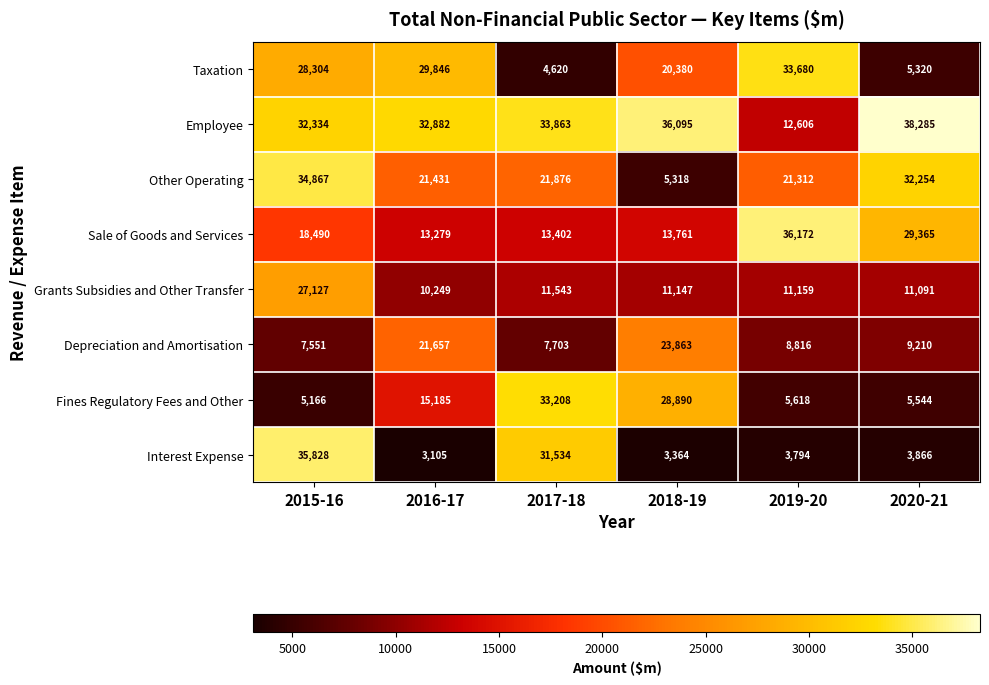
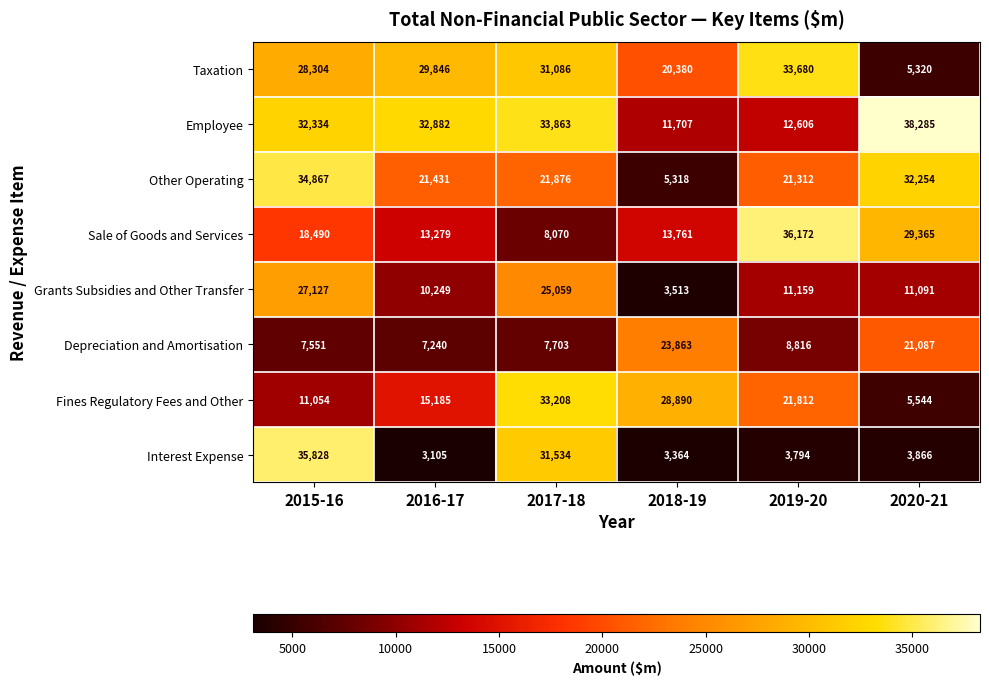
Taxation, 2017-18: 4,620 -> 31,086
Employee, 2018-19: 36,095 -> 11,707
Sale of Goods and Services, 2017-18: 13,402 -> 8,070
Grants Subsidies and Other Transfer, 2017-18: 11,543 -> 25,059
Grants Subsidies and Other Transfer, 2018-19: 11,147 -> 3,513
Depreciation and Amortisation, 2016-17: 21,657 -> 7,240
Depreciation and Amortisation, 2020-21: 9,210 -> 21,087
Fines Regulatory Fees and Other, 2015-16: 5,166 -> 11,054
Fines Regulatory Fees and Other, 2019-20: 5,618 -> 21,812
